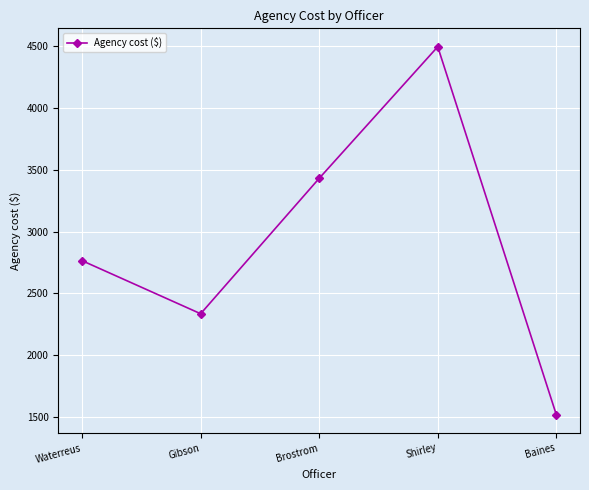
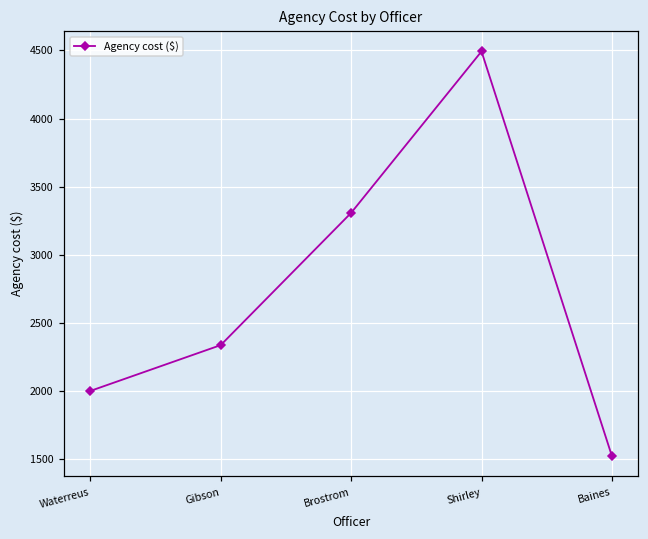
Waterreus: 2770 -> 2000
Brostrom: 3430 -> 3310
